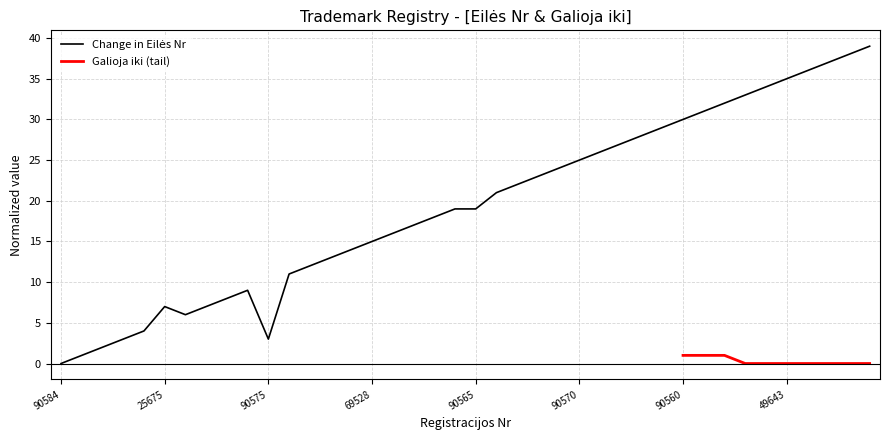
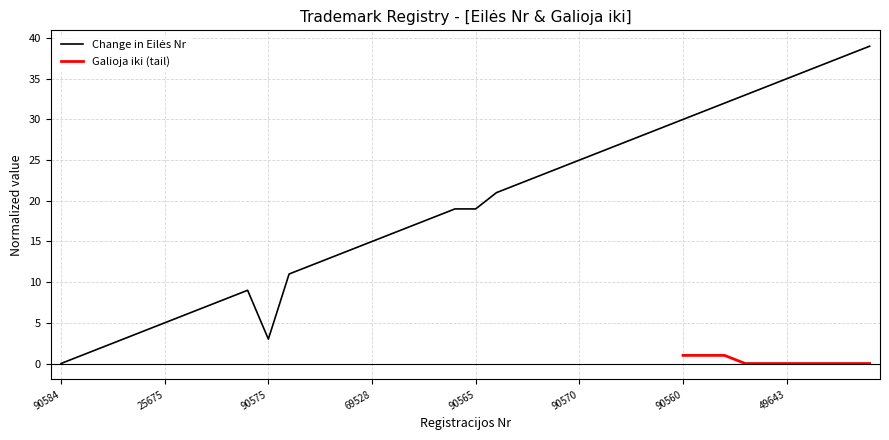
Change in Eilės Nr, 25675: 7 -> 5
